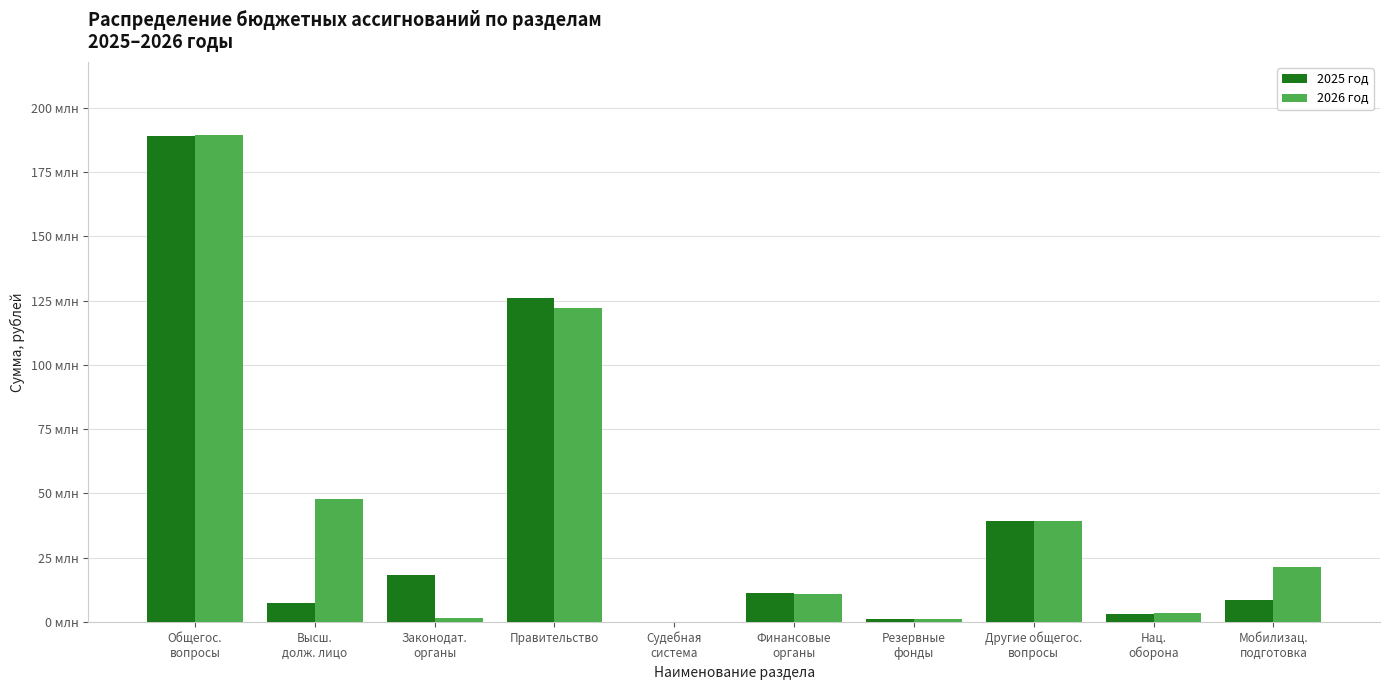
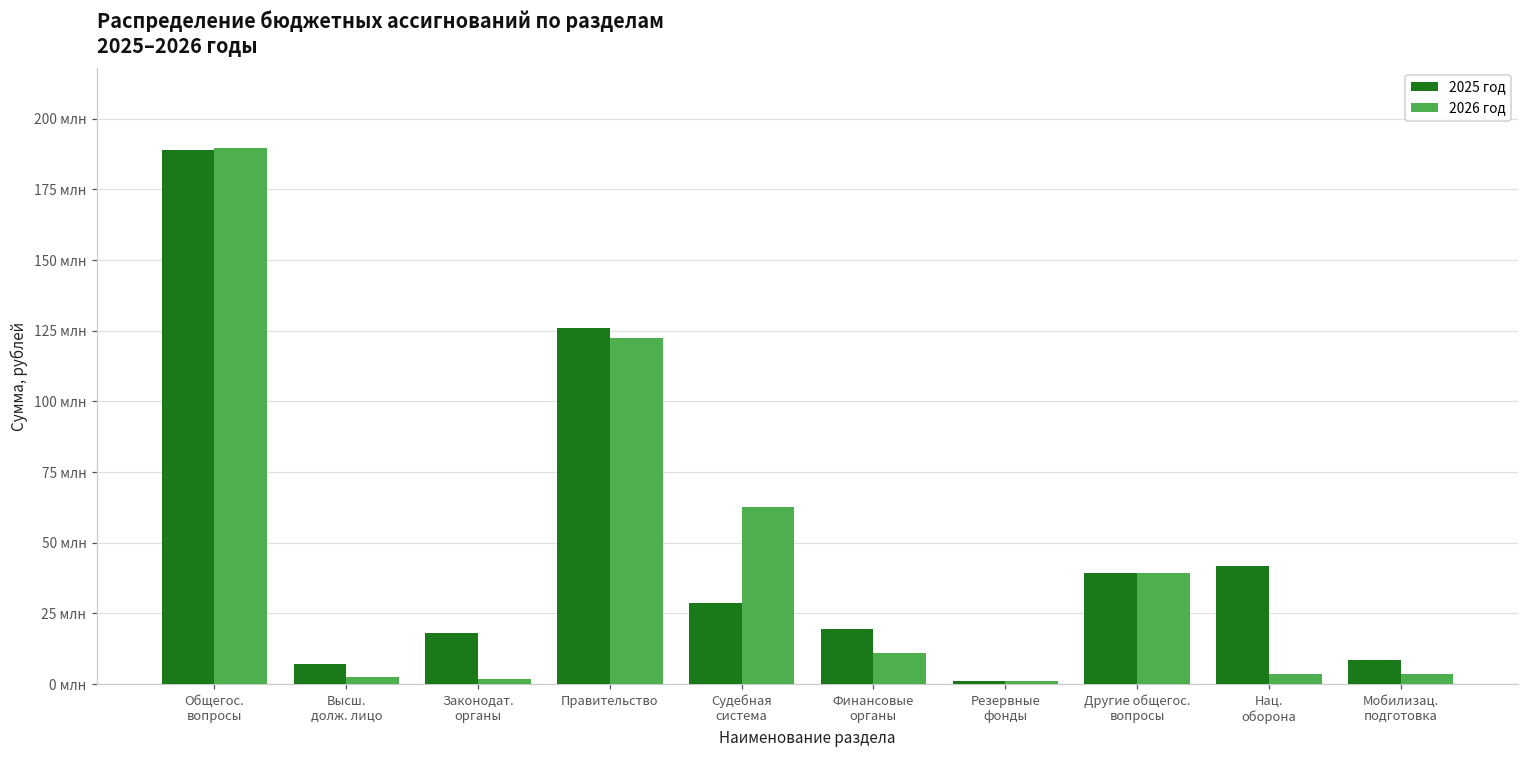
2026 год, Высш. долж. лицо: 48 млн -> 3 млн
2025 год, Судебная система: 0 млн -> 29 млн
2026 год, Судебная система: 0 млн -> 63 млн
2025 год, Финансовые органы: 11 млн -> 19 млн
2025 год, Нац. оборона: 3 млн -> 42 млн
2026 год, Мобилизац. подготовка: 21 млн -> 4 млн
